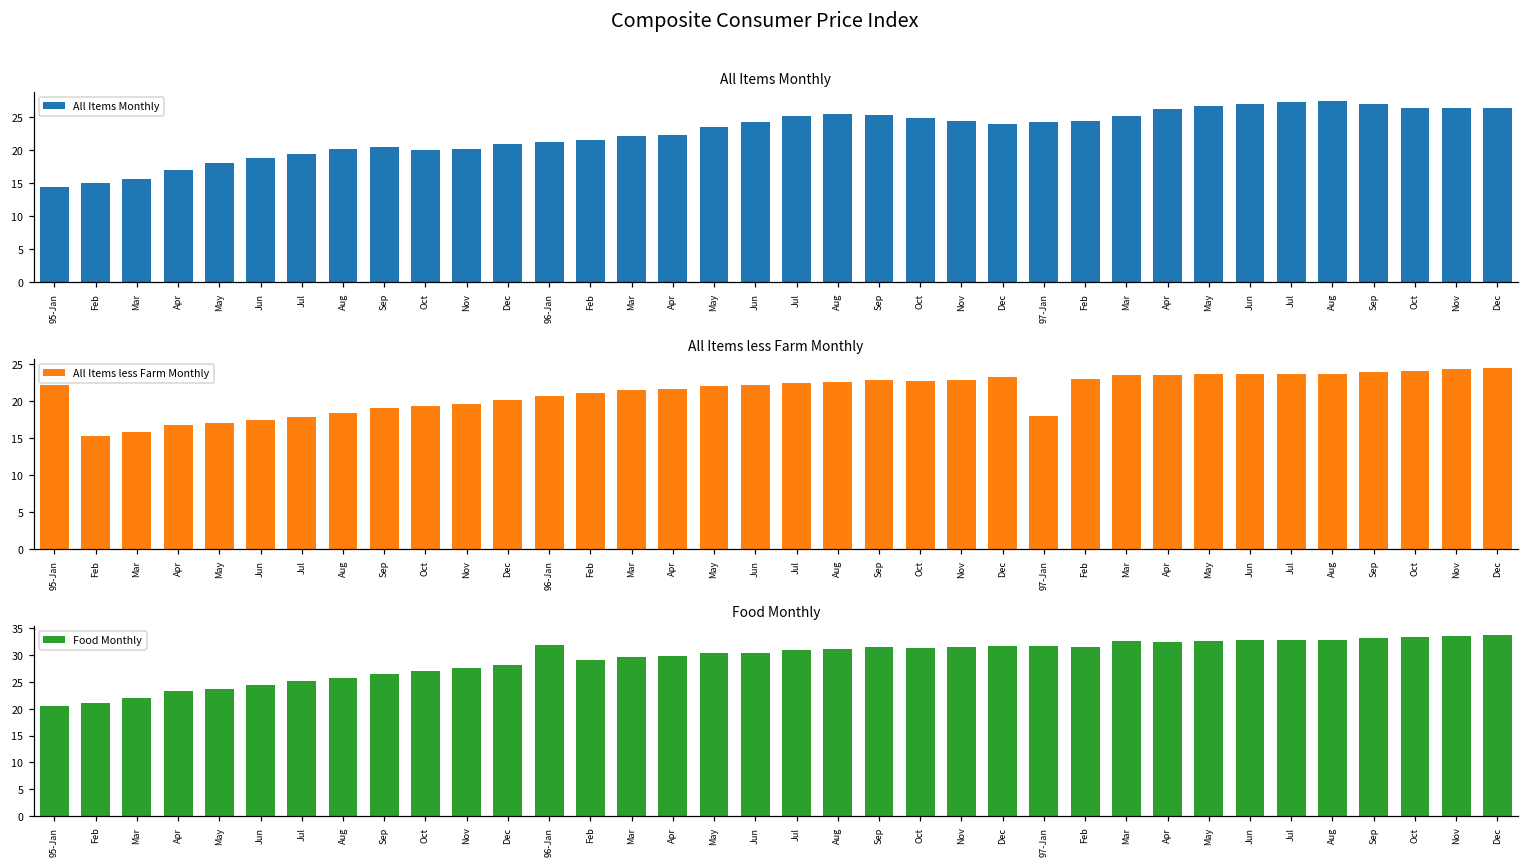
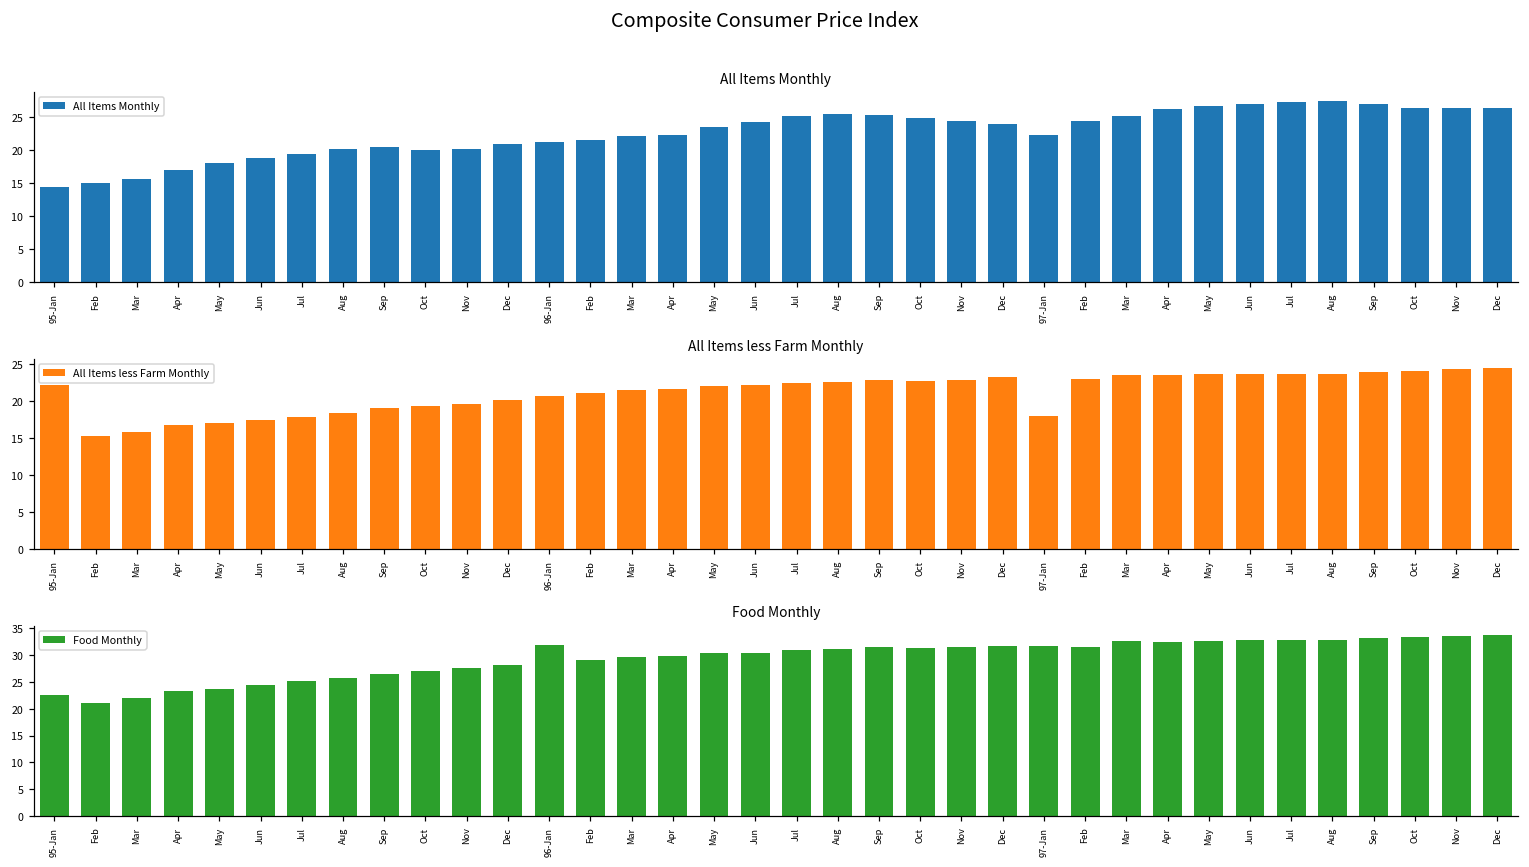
All Items Monthly, 97-Jan: 24 -> 22
Food Monthly, 95-Jan: 21 -> 23
